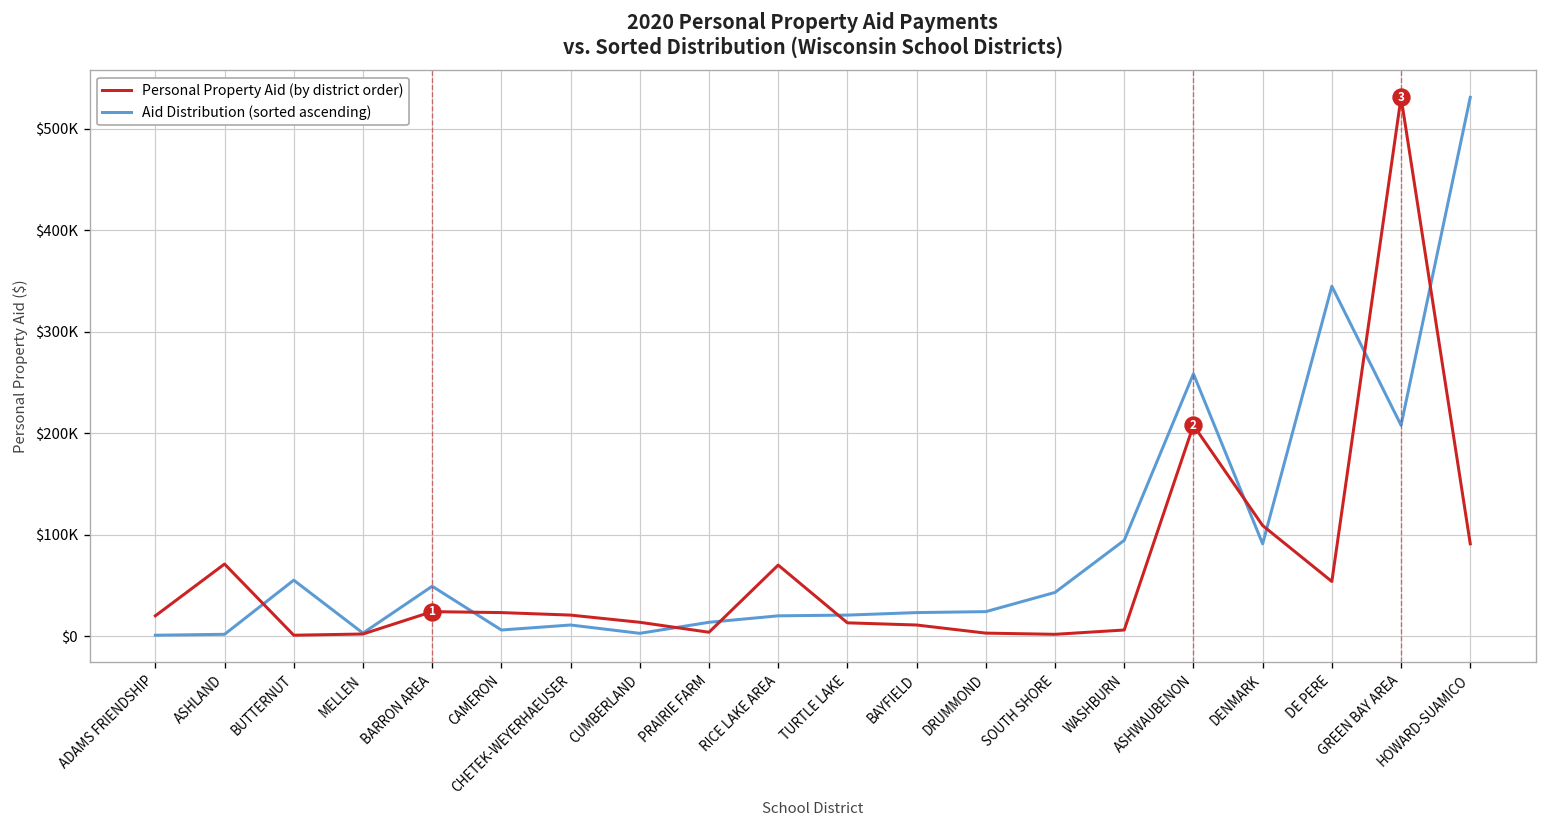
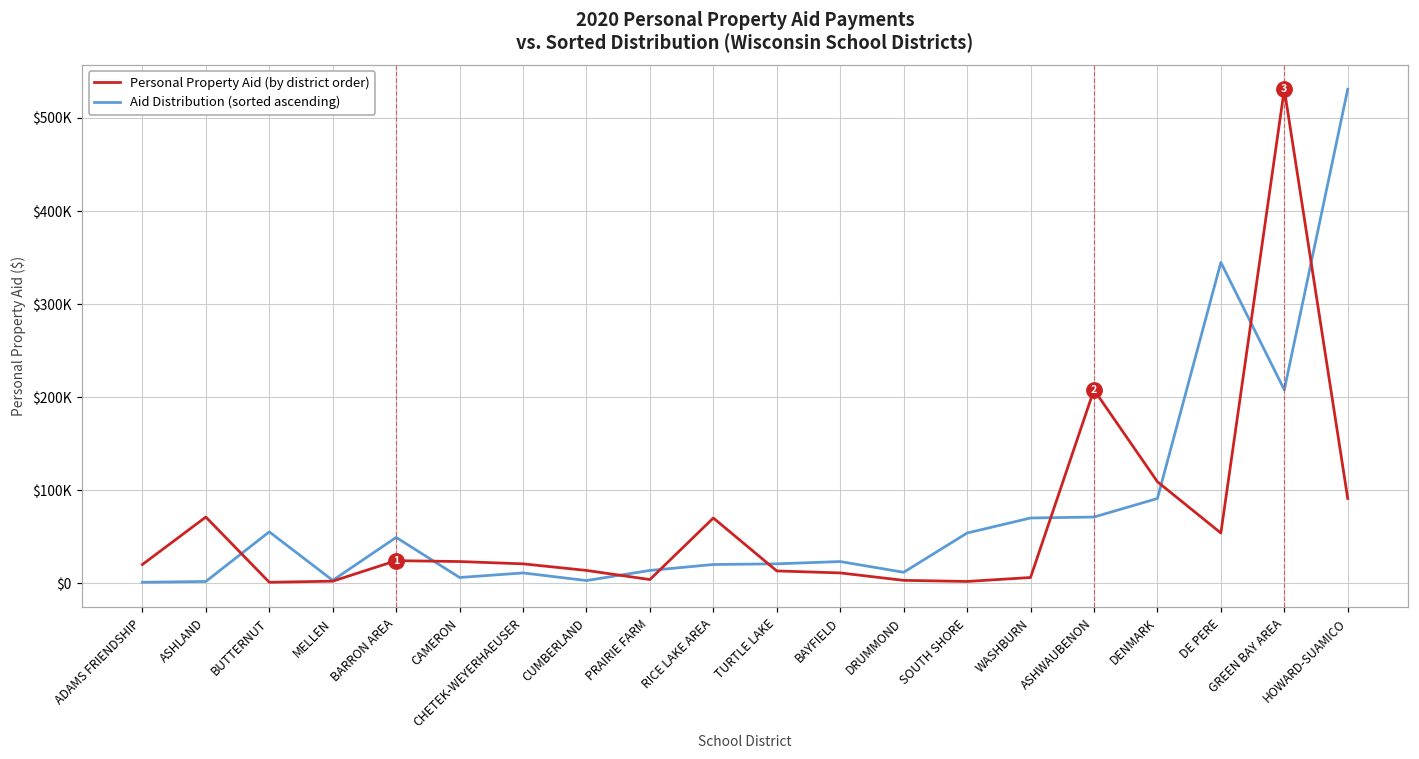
Aid Distribution (sorted ascending), DRUMMOND: $20000 -> $10000
Aid Distribution (sorted ascending), SOUTH SHORE: $40000 -> $50000
Aid Distribution (sorted ascending), WASHBURN: $90000 -> $70000
Aid Distribution (sorted ascending), ASHWAUBENON: $260000 -> $70000
